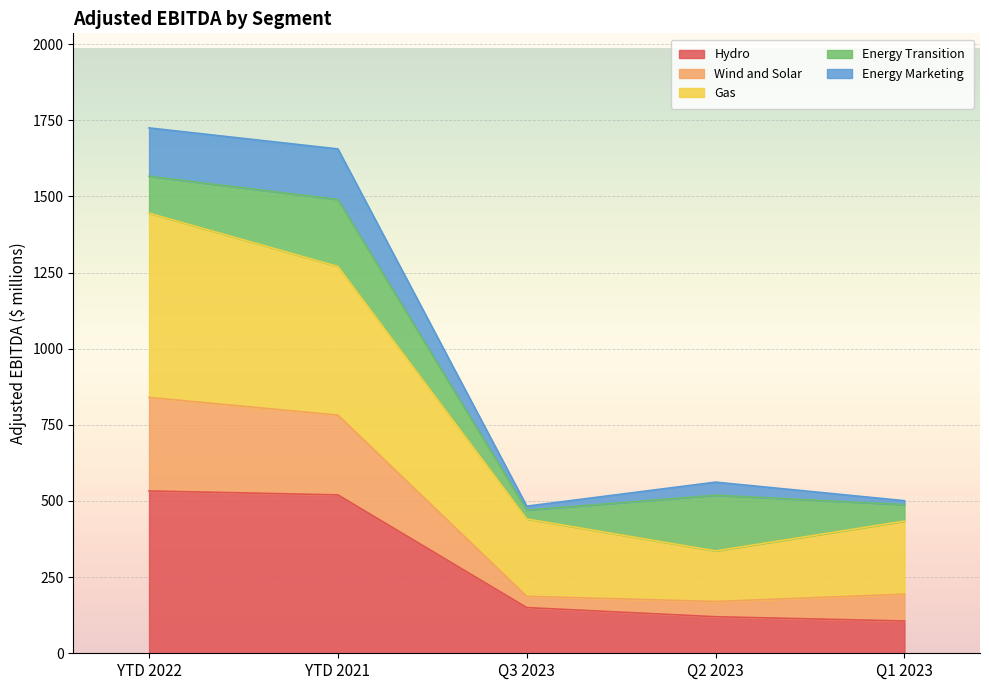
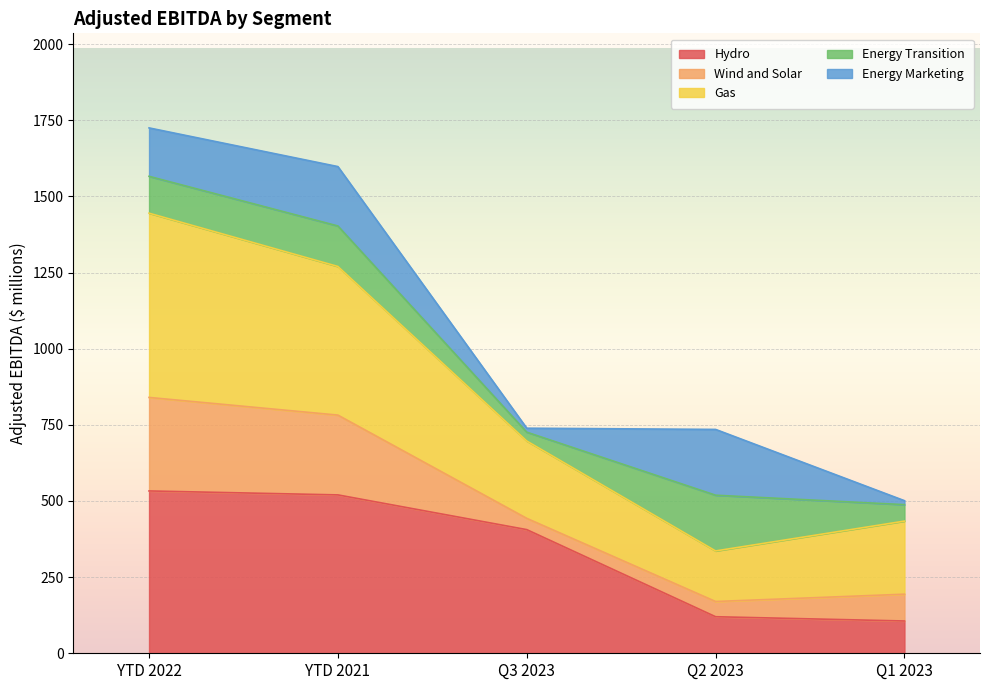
Energy Transition, YTD 2021: 220 -> 130
Energy Marketing, YTD 2021: 170 -> 200
Hydro, Q3 2023: 150 -> 410
Energy Marketing, Q2 2023: 40 -> 220
